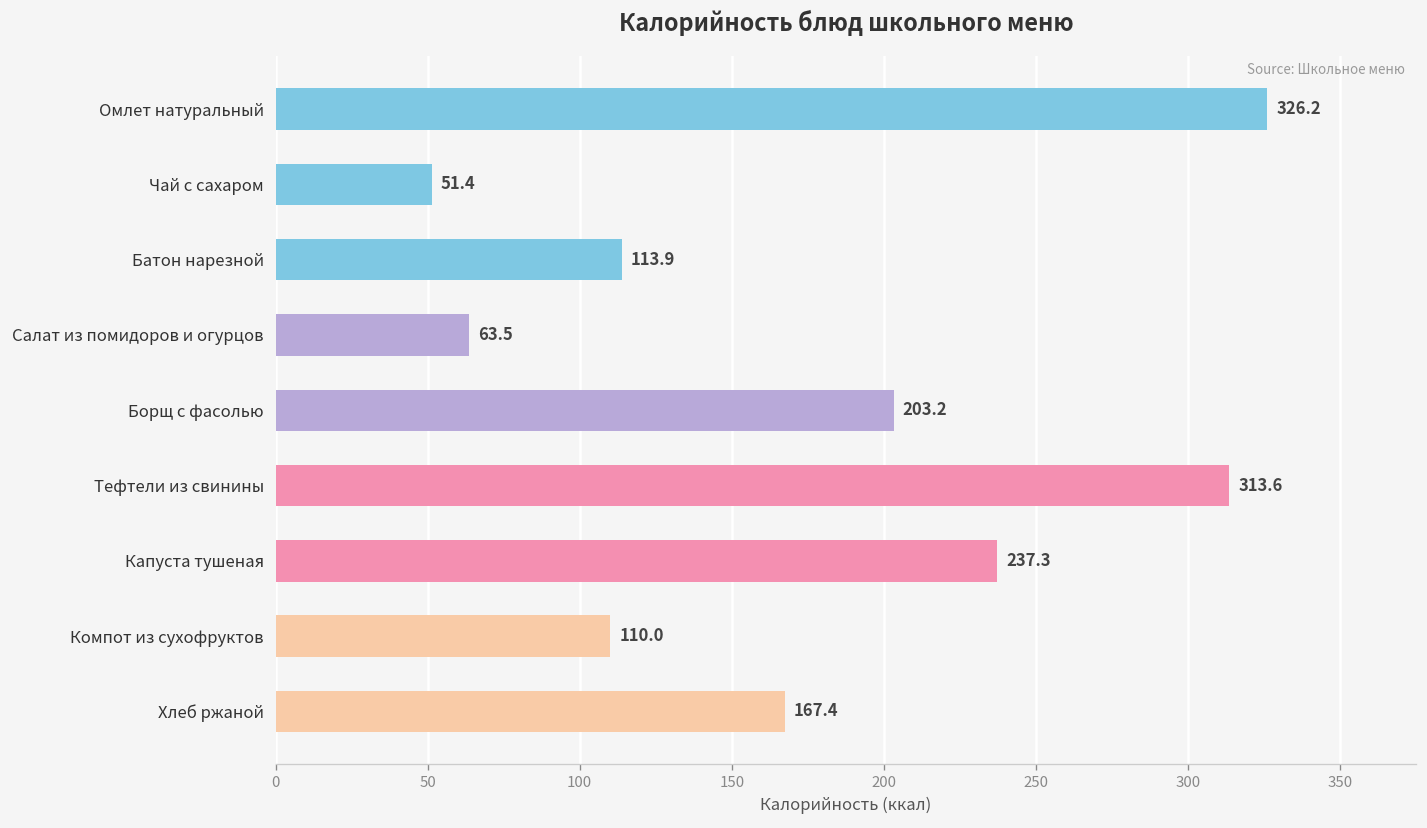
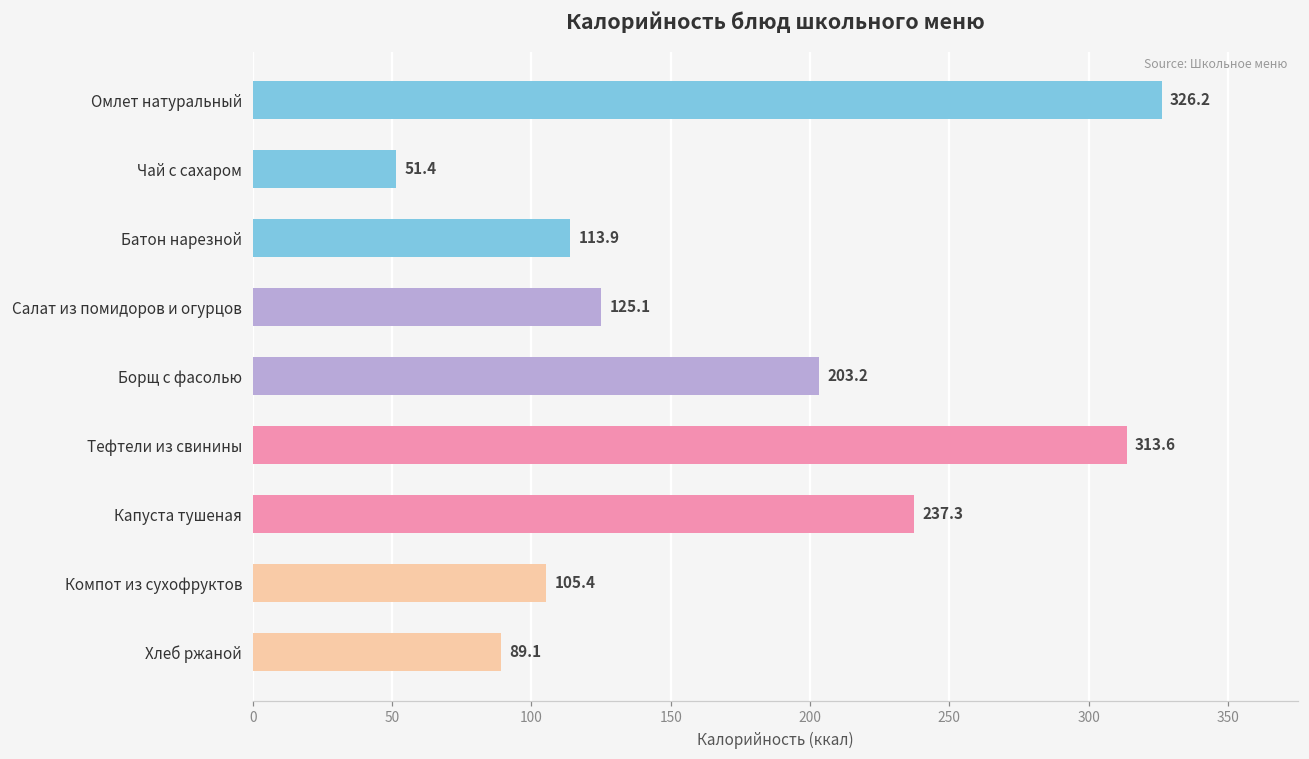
Салат из помидоров и огурцов: 63.5 -> 125.1
Компот из сухофруктов: 110.0 -> 105.4
Хлеб ржаной: 167.4 -> 89.1
